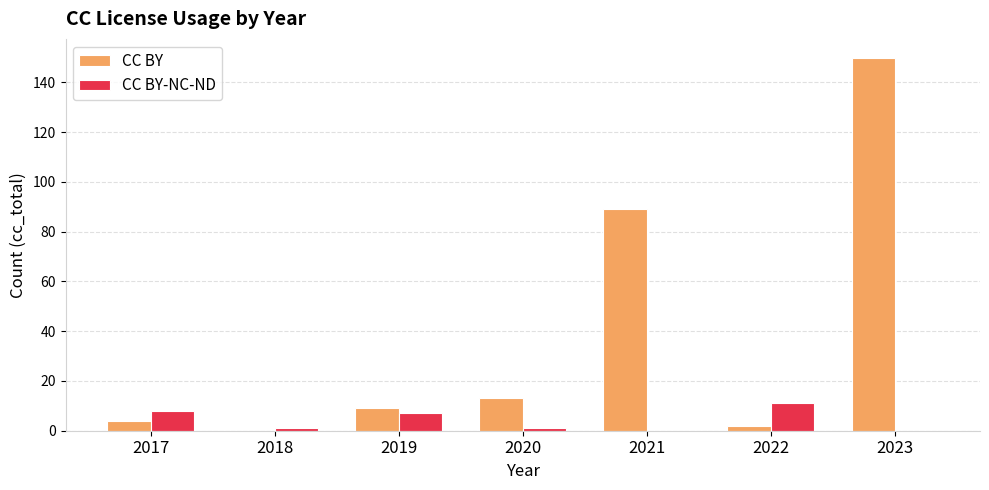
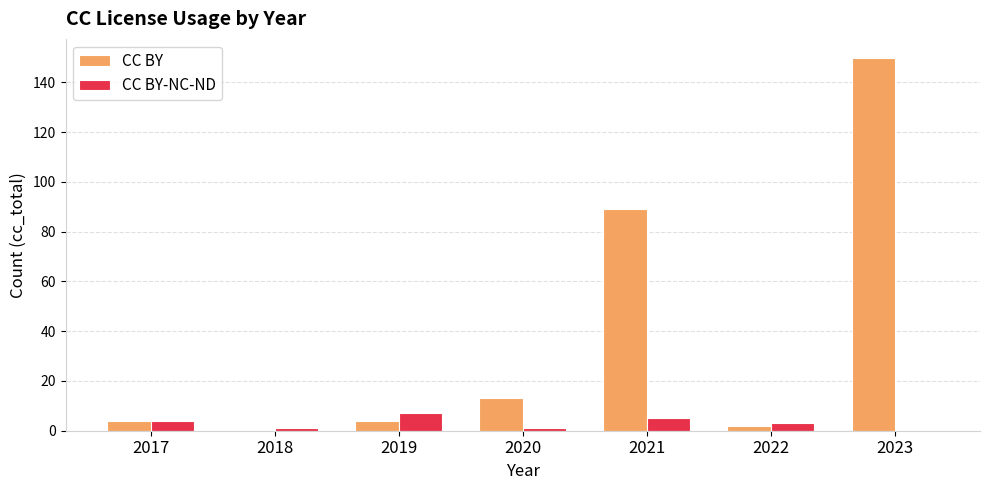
CC BY-NC-ND, 2017: 8 -> 4
CC BY, 2019: 9 -> 4
CC BY-NC-ND, 2021: 0 -> 5
CC BY-NC-ND, 2022: 11 -> 3
